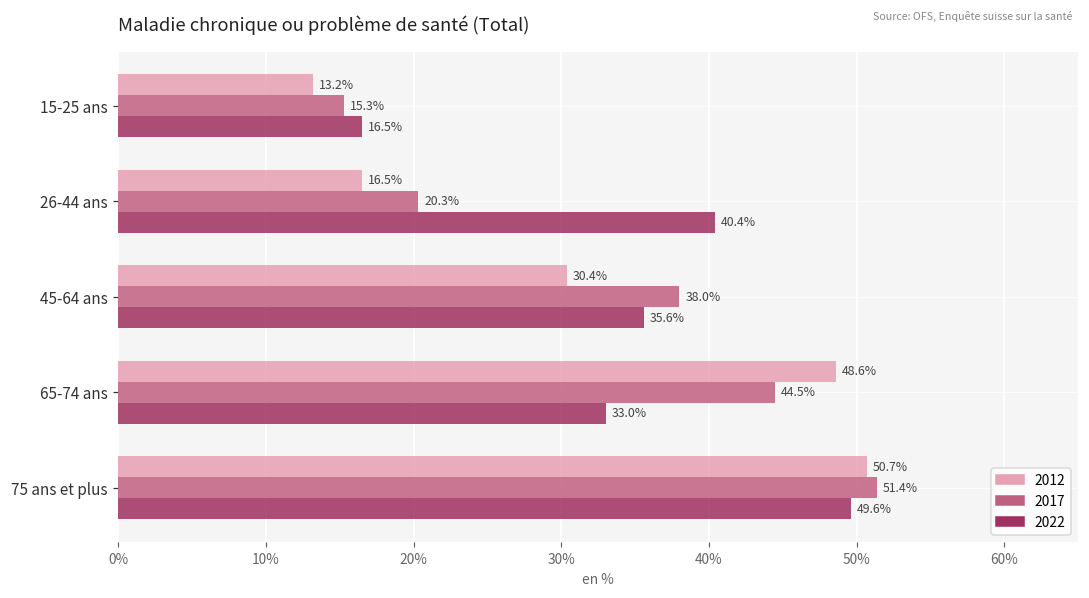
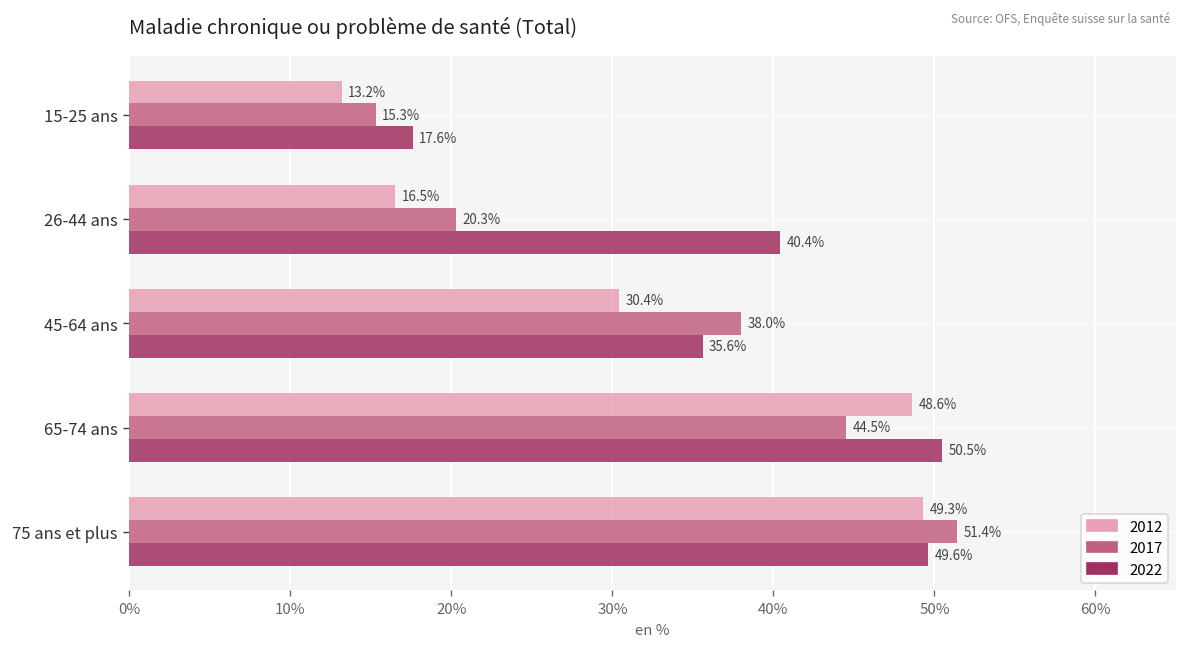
2022, 15-25 ans: 16.5% -> 17.6%
2022, 65-74 ans: 33.0% -> 50.5%
2012, 75 ans et plus: 50.7% -> 49.3%
